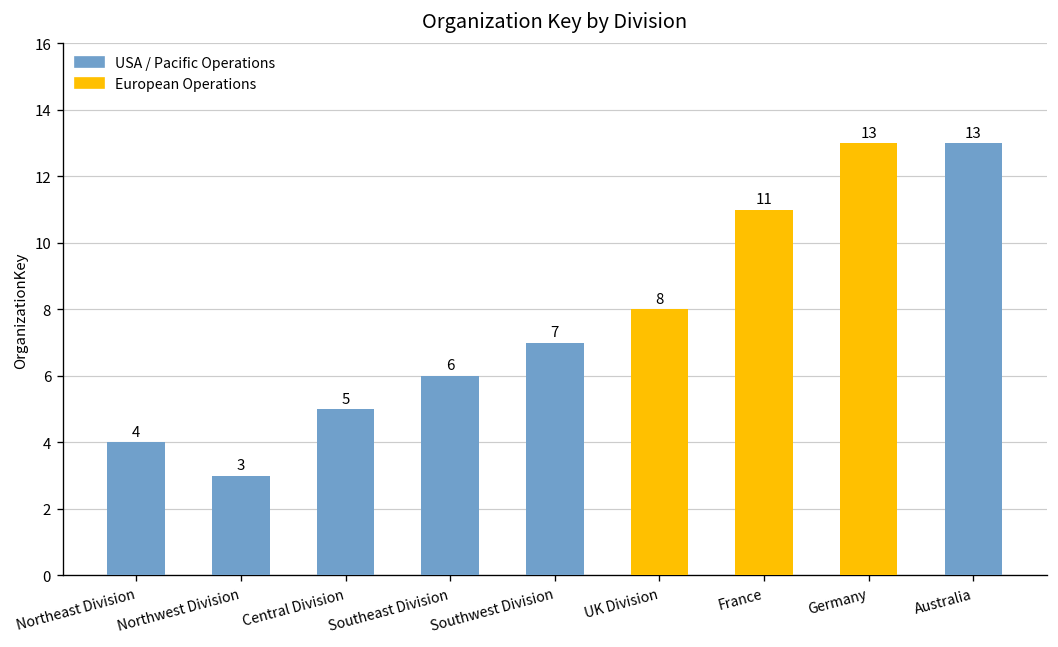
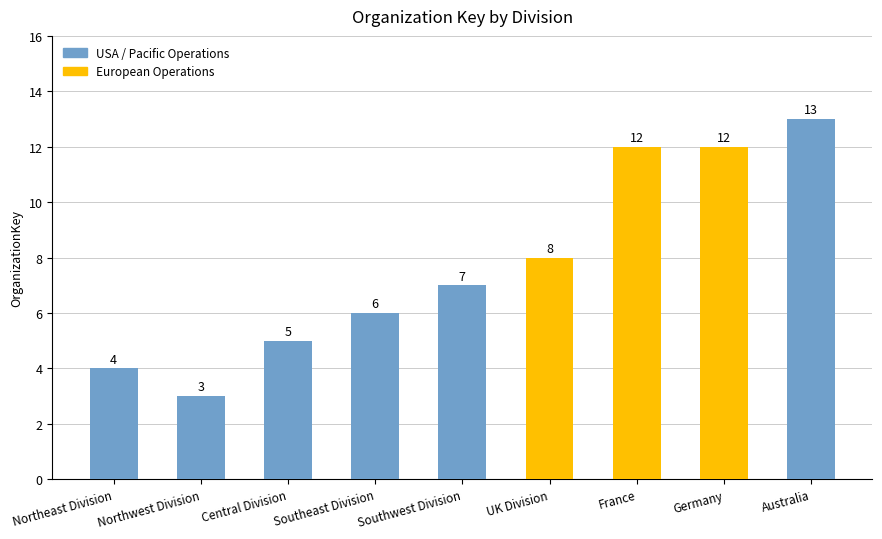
France: 11 -> 12
Germany: 13 -> 12
